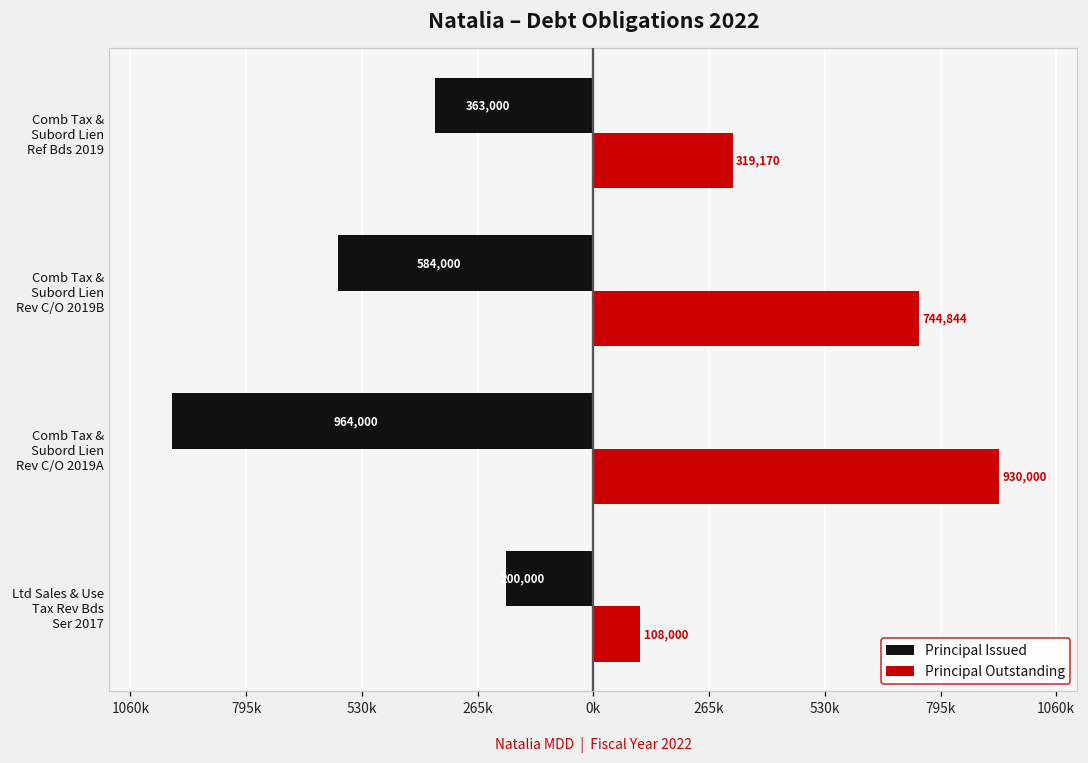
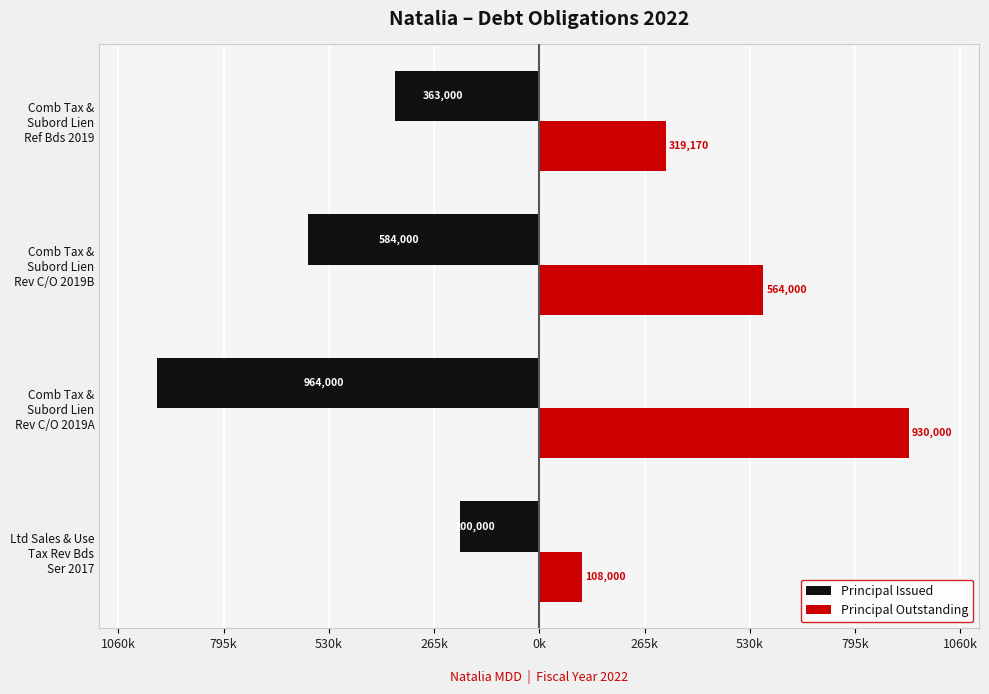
Principal Outstanding, Comb Tax & Subord Lien Rev C/O 2019B: 744,844 -> 564,000
